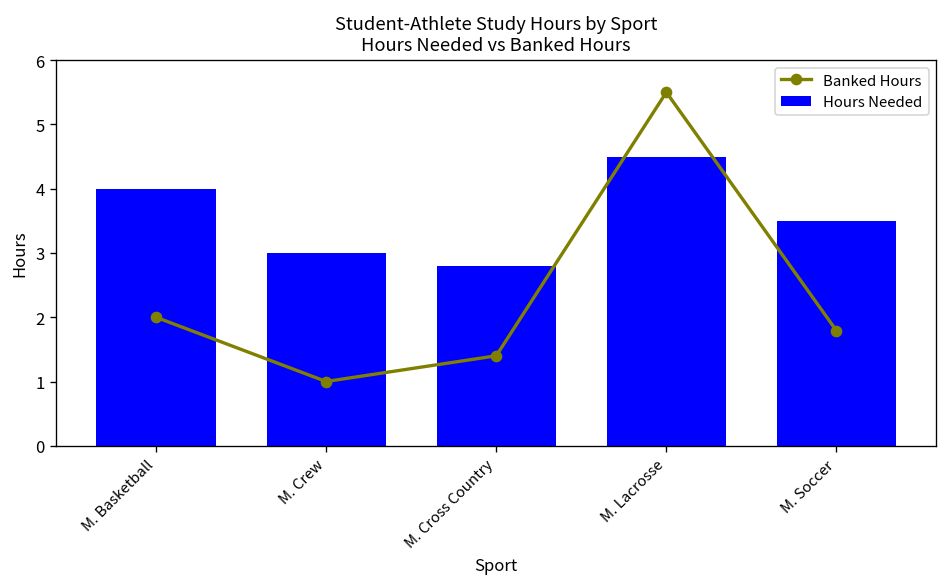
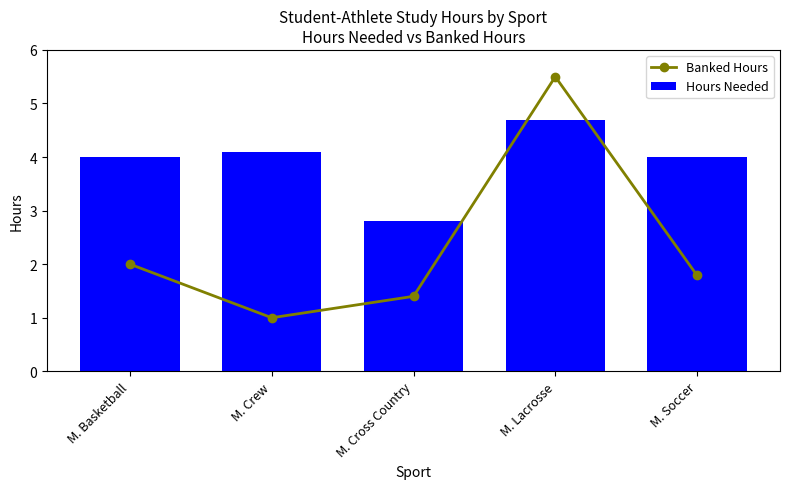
Hours Needed, M. Crew: 3.0 -> 4.1
Hours Needed, M. Lacrosse: 4.5 -> 4.7
Hours Needed, M. Soccer: 3.5 -> 4.0
